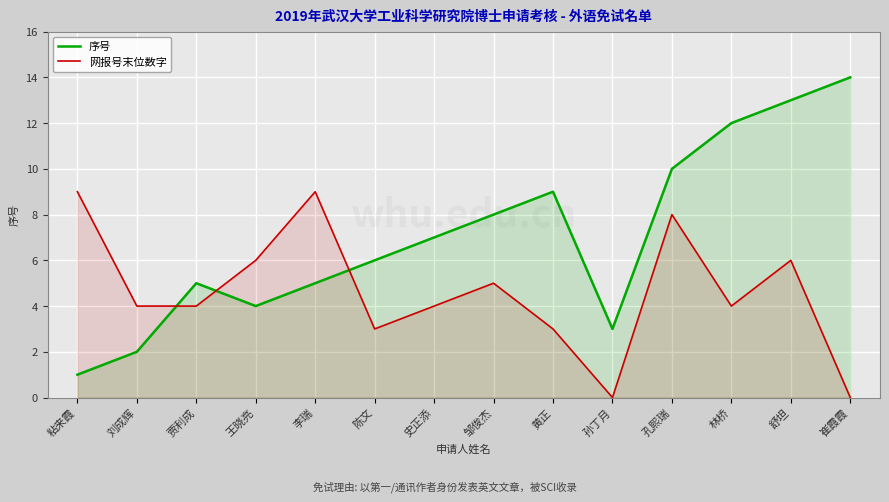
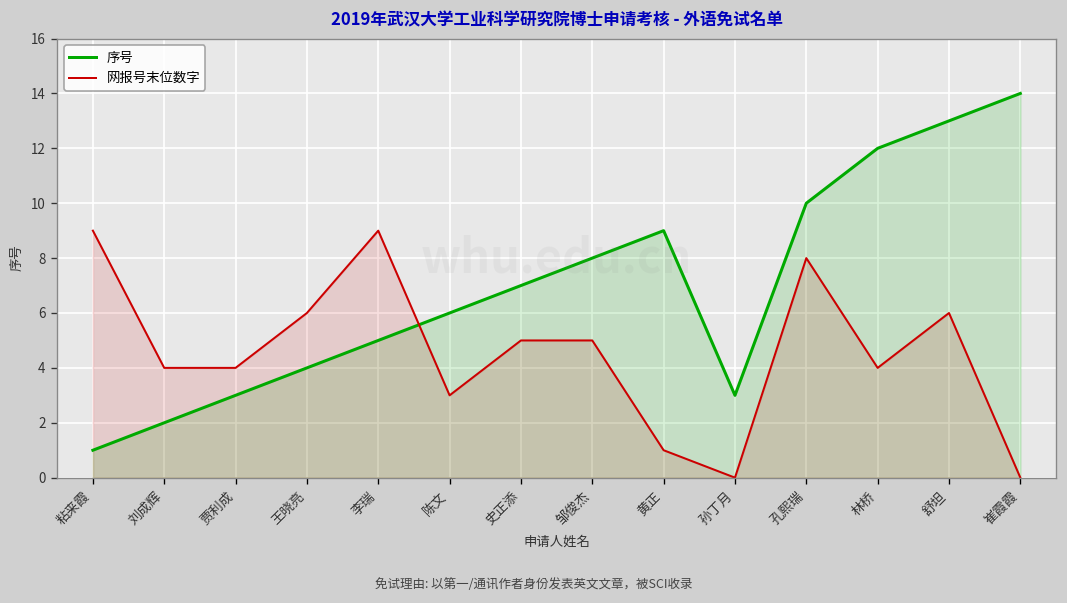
序号, 贾利成: 5 -> 3
网报号末位数字, 史正添: 4 -> 5
网报号末位数字, 黄正: 3 -> 1
